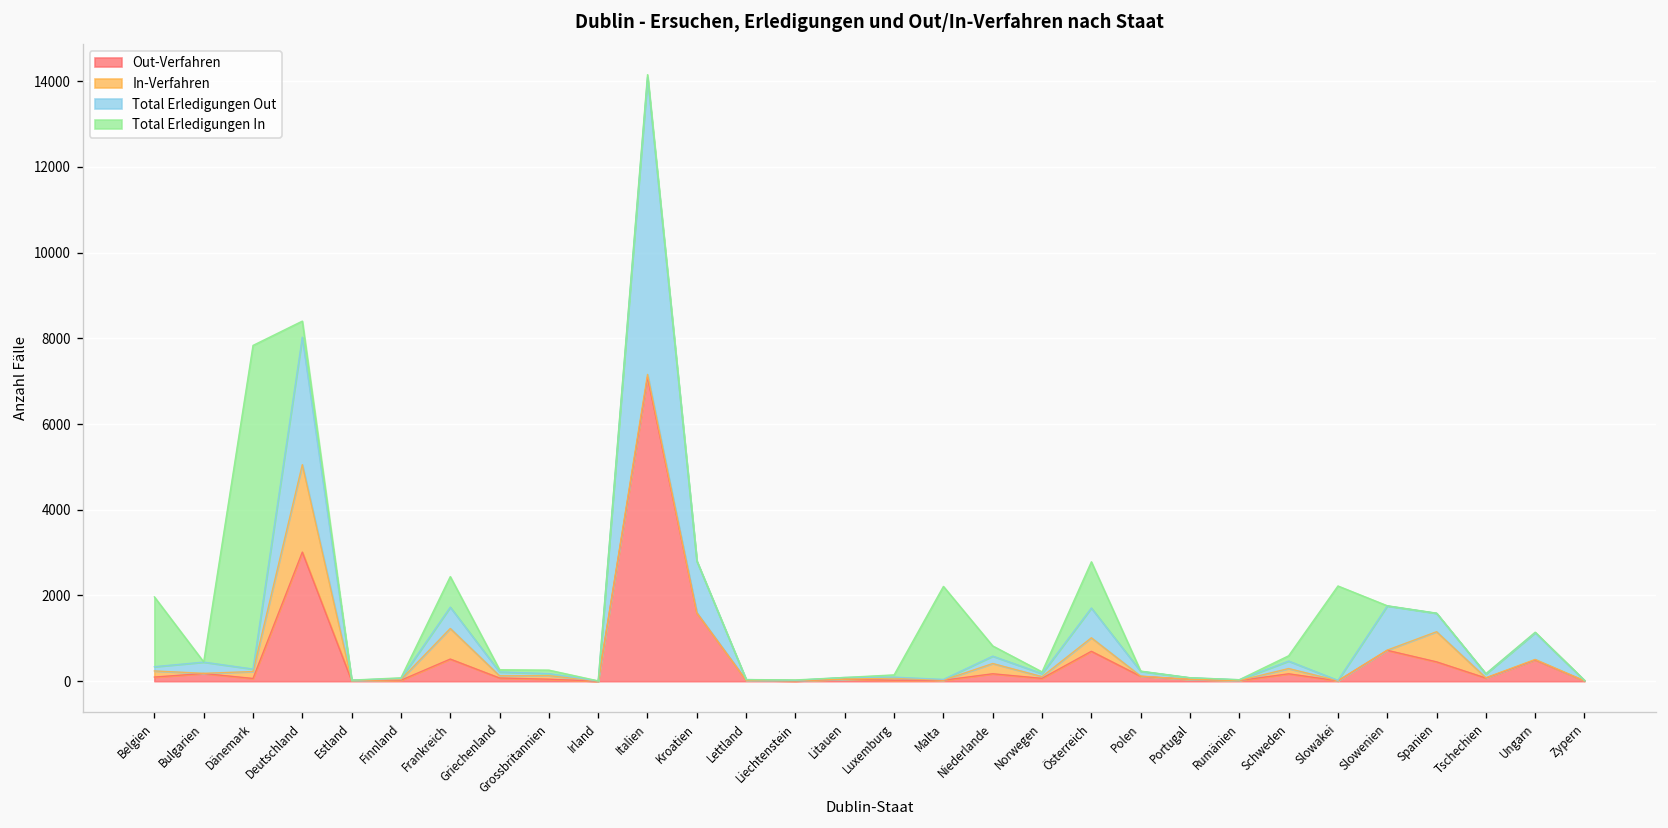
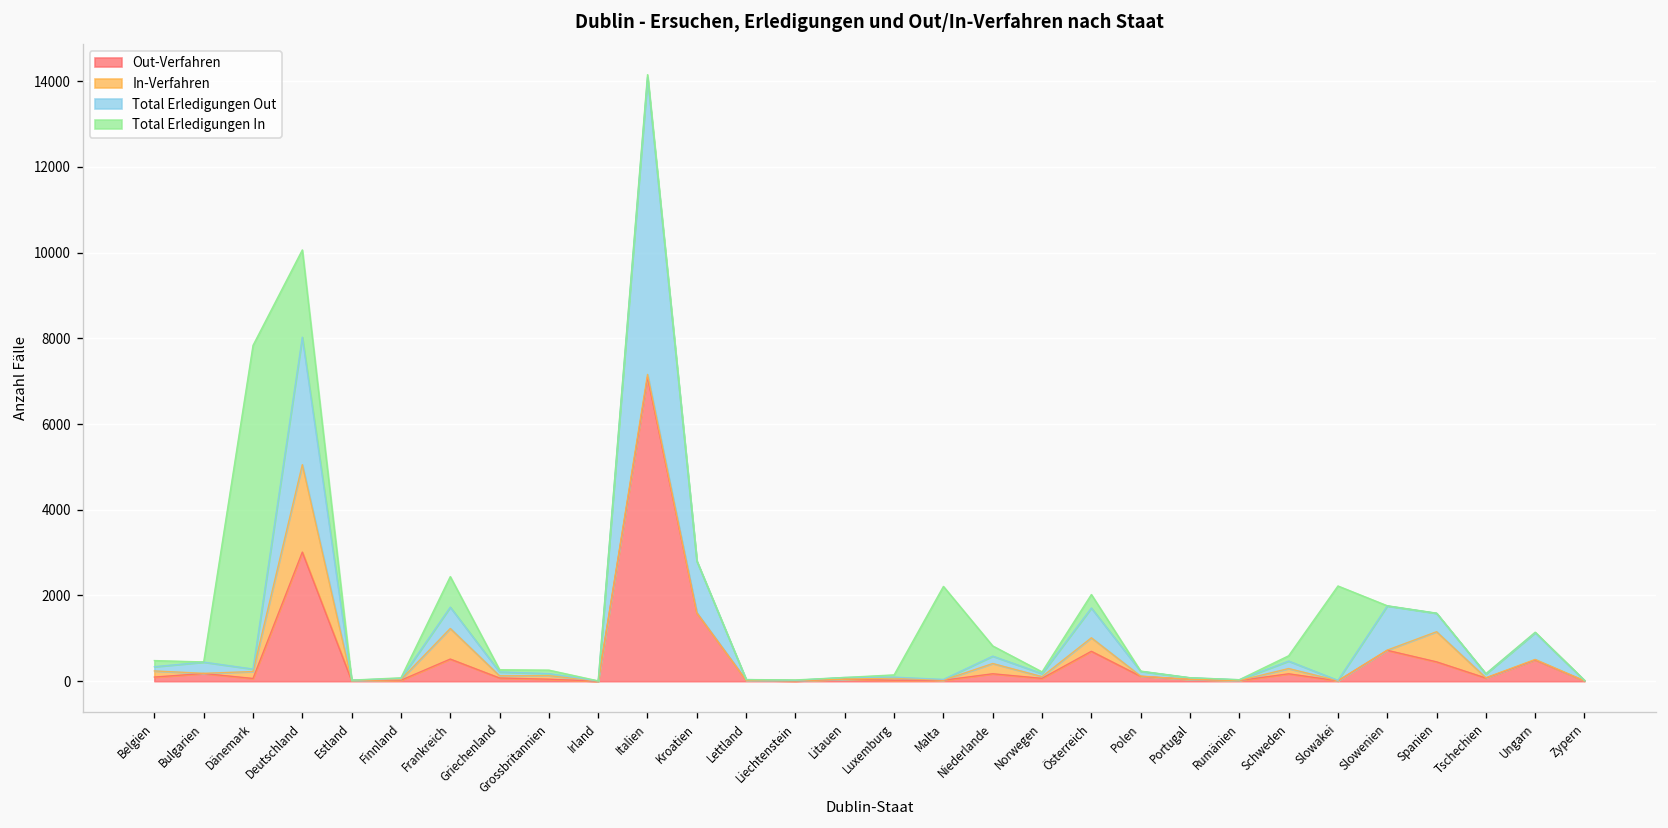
Total Erledigungen In, Belgien: 1600 -> 100
Total Erledigungen In, Deutschland: 400 -> 2000
Total Erledigungen In, Österreich: 1100 -> 300
